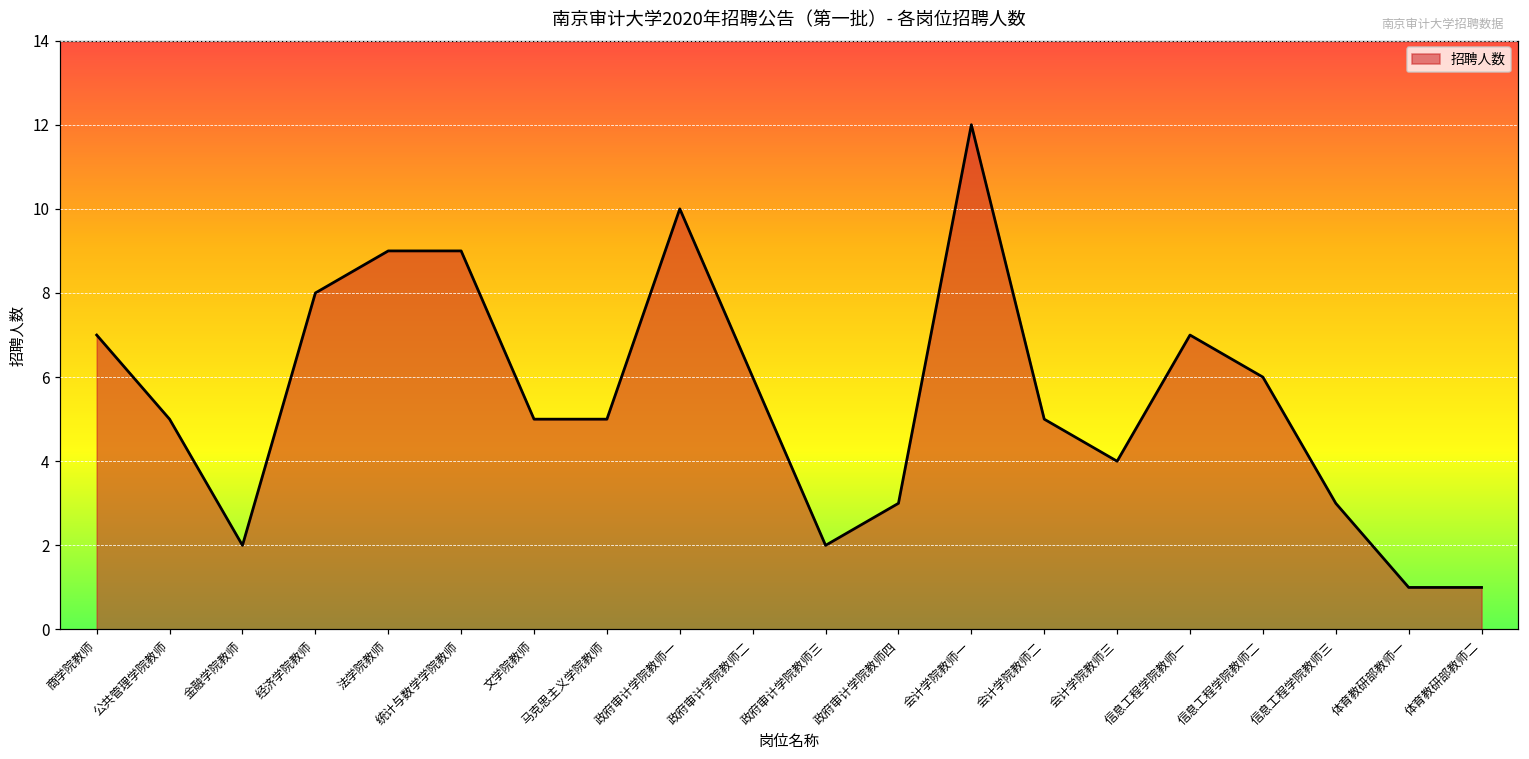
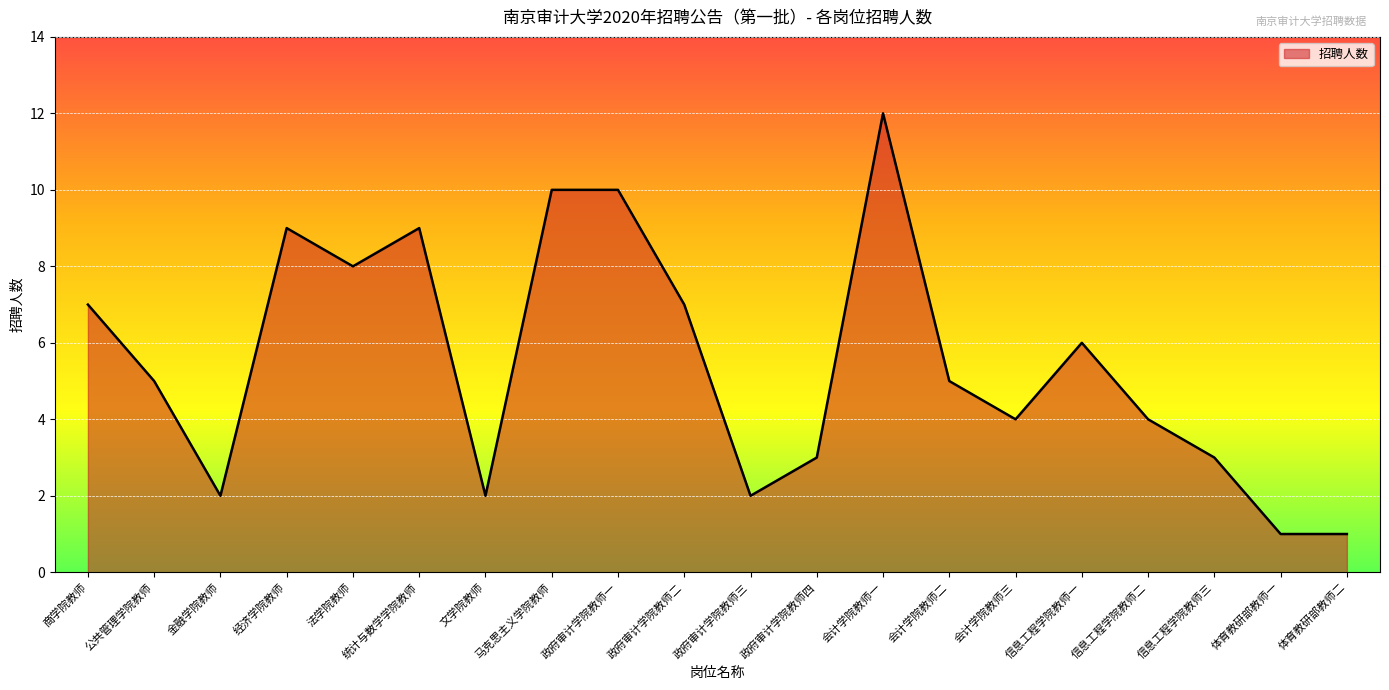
经济学院教师: 8 -> 9
法学院教师: 9 -> 8
文学院教师: 5 -> 2
马克思主义学院教师: 5 -> 10
政府审计学院教师二: 6 -> 7
信息工程学院教师一: 7 -> 6
信息工程学院教师二: 6 -> 4
